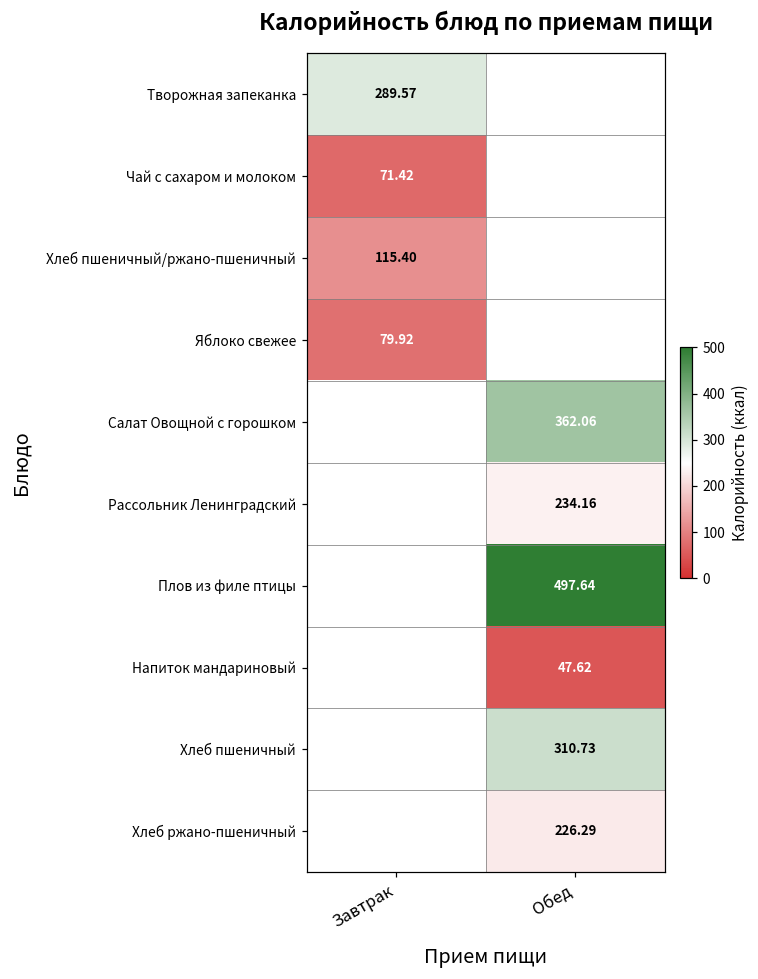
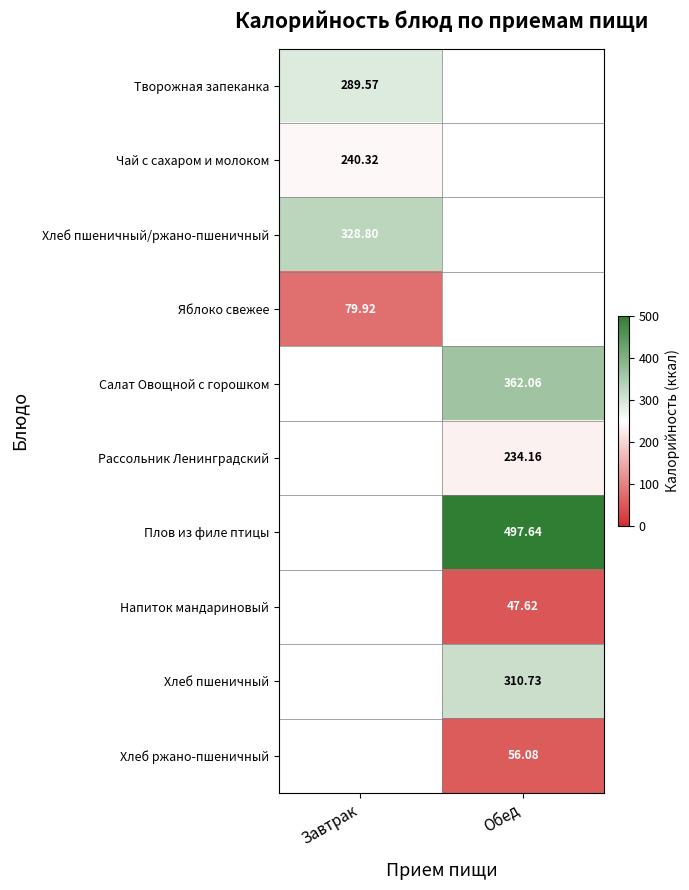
Чай с сахаром и молоком, Завтрак: 71.42 -> 240.32
Хлеб пшеничный/ржано-пшеничный, Завтрак: 115.40 -> 328.80
Хлеб ржано-пшеничный, Обед: 226.29 -> 56.08
